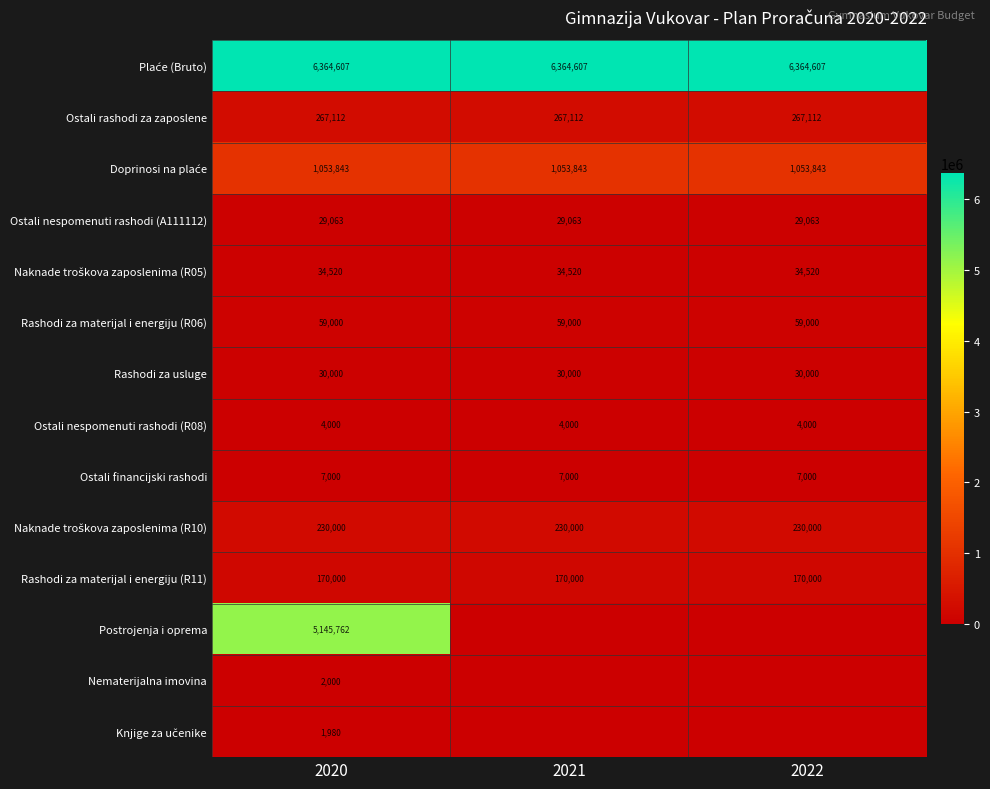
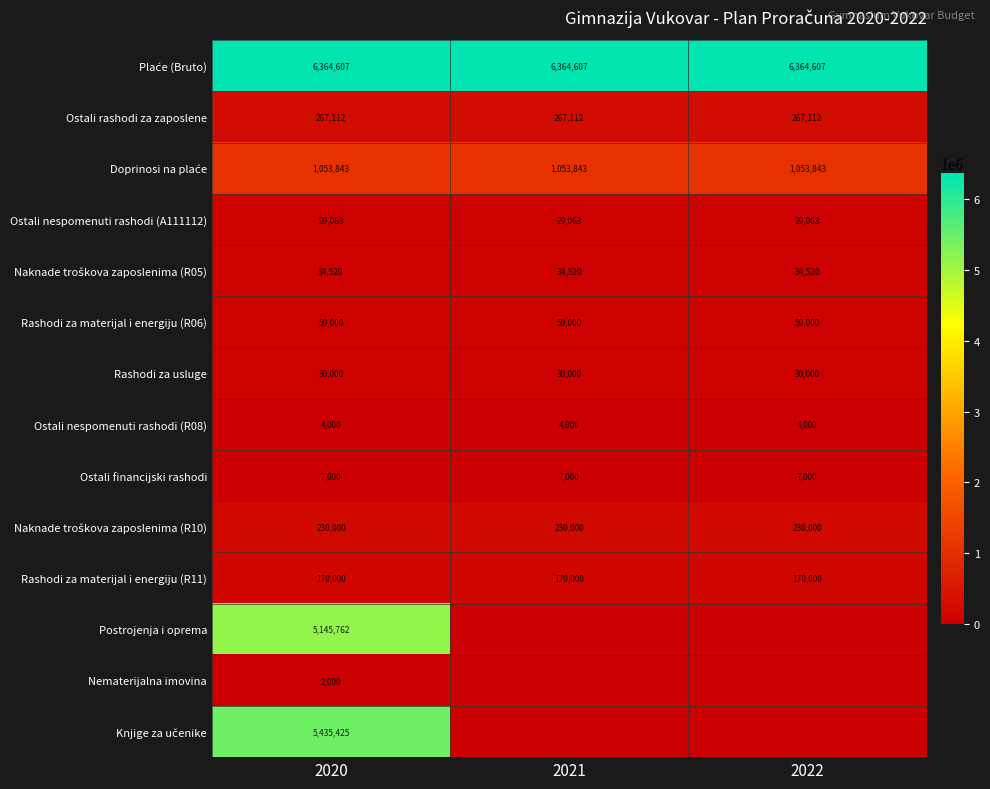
Knjige za učenike, 2020: 1,980 -> 5,435,425
